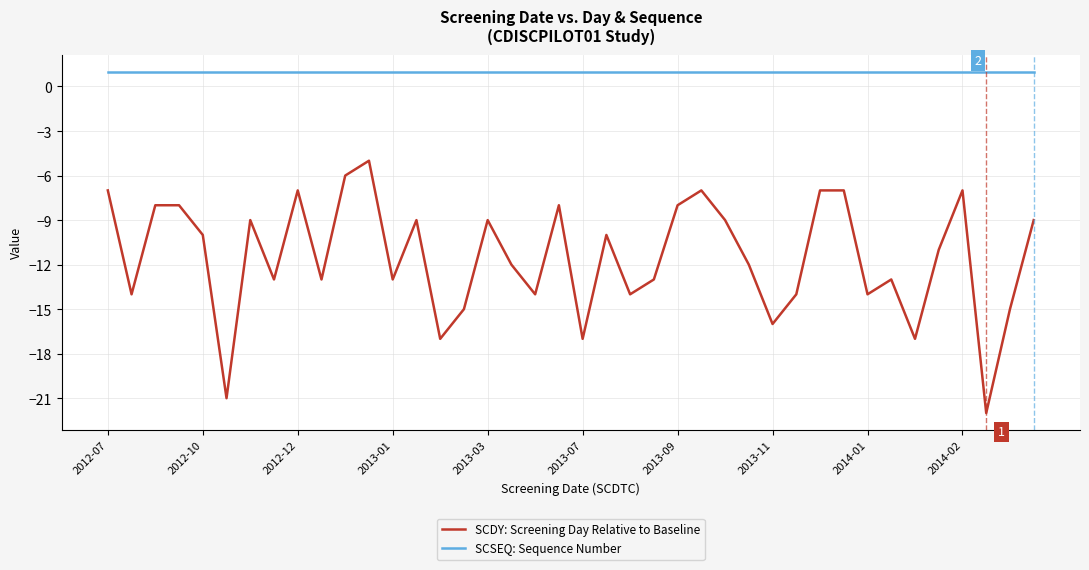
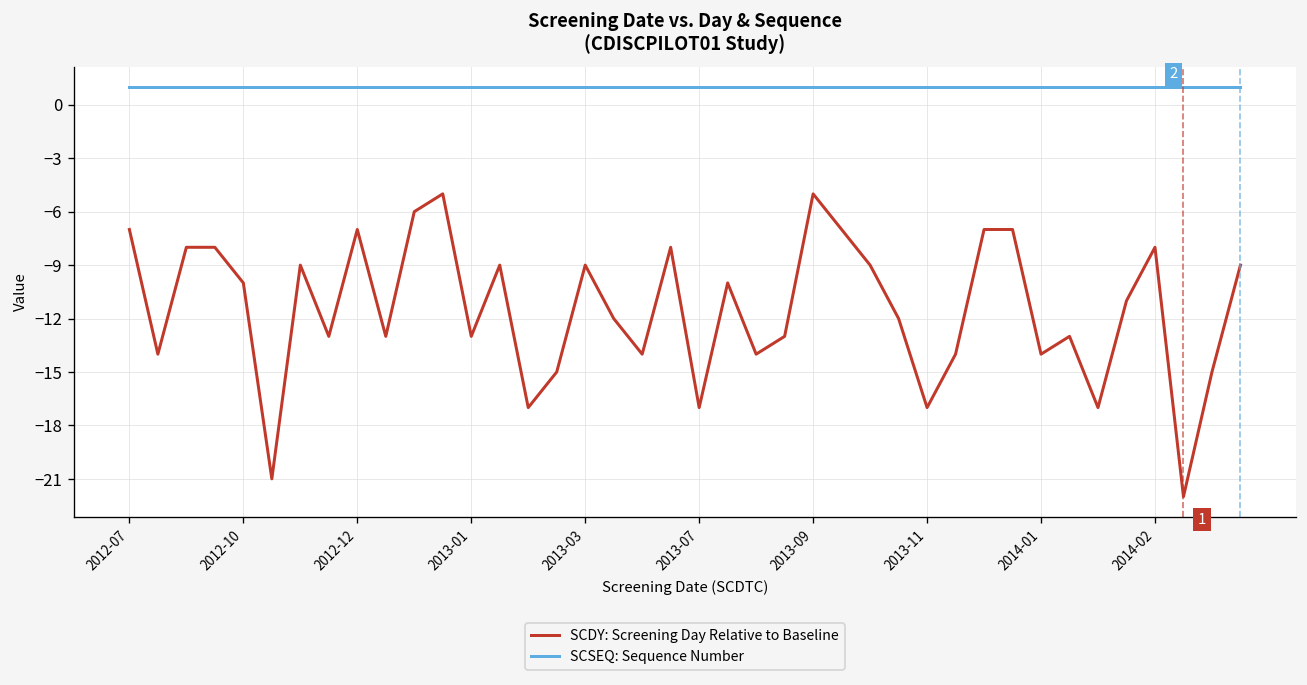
SCDY: Screening Day Relative to Baseline, 2013-09: -8 -> -5
SCDY: Screening Day Relative to Baseline, 2013-11: -16 -> -17
SCDY: Screening Day Relative to Baseline, 2014-02: -7 -> -8
